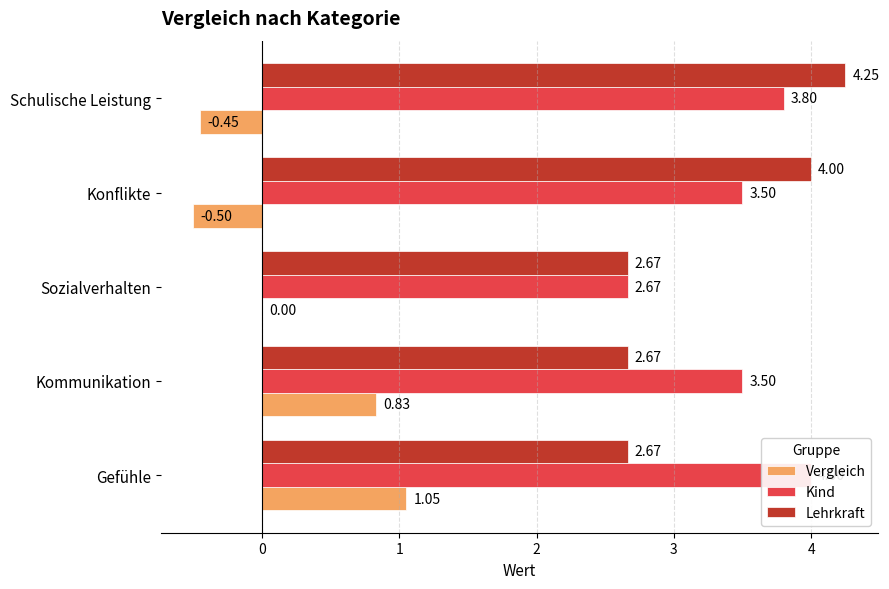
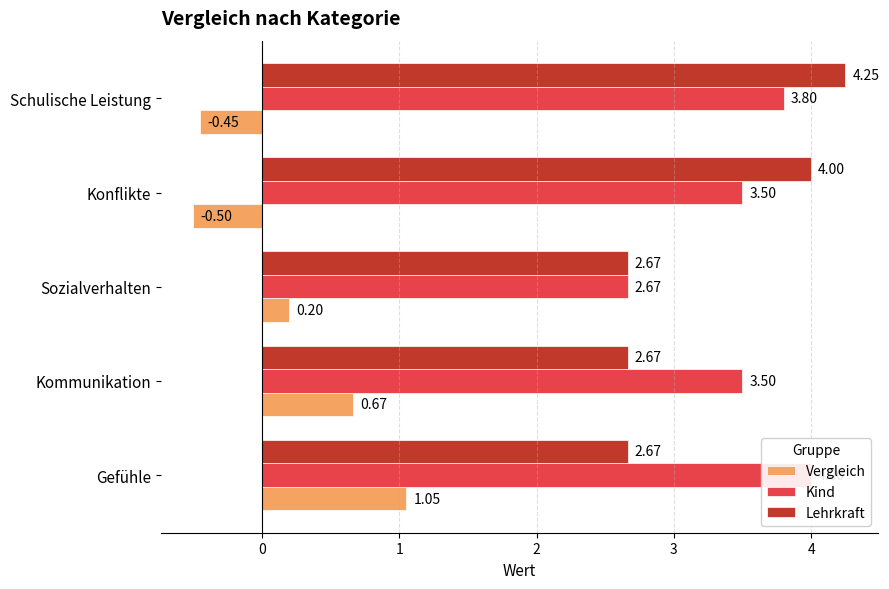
Vergleich, Sozialverhalten: 0.00 -> 0.20
Vergleich, Kommunikation: 0.83 -> 0.67
